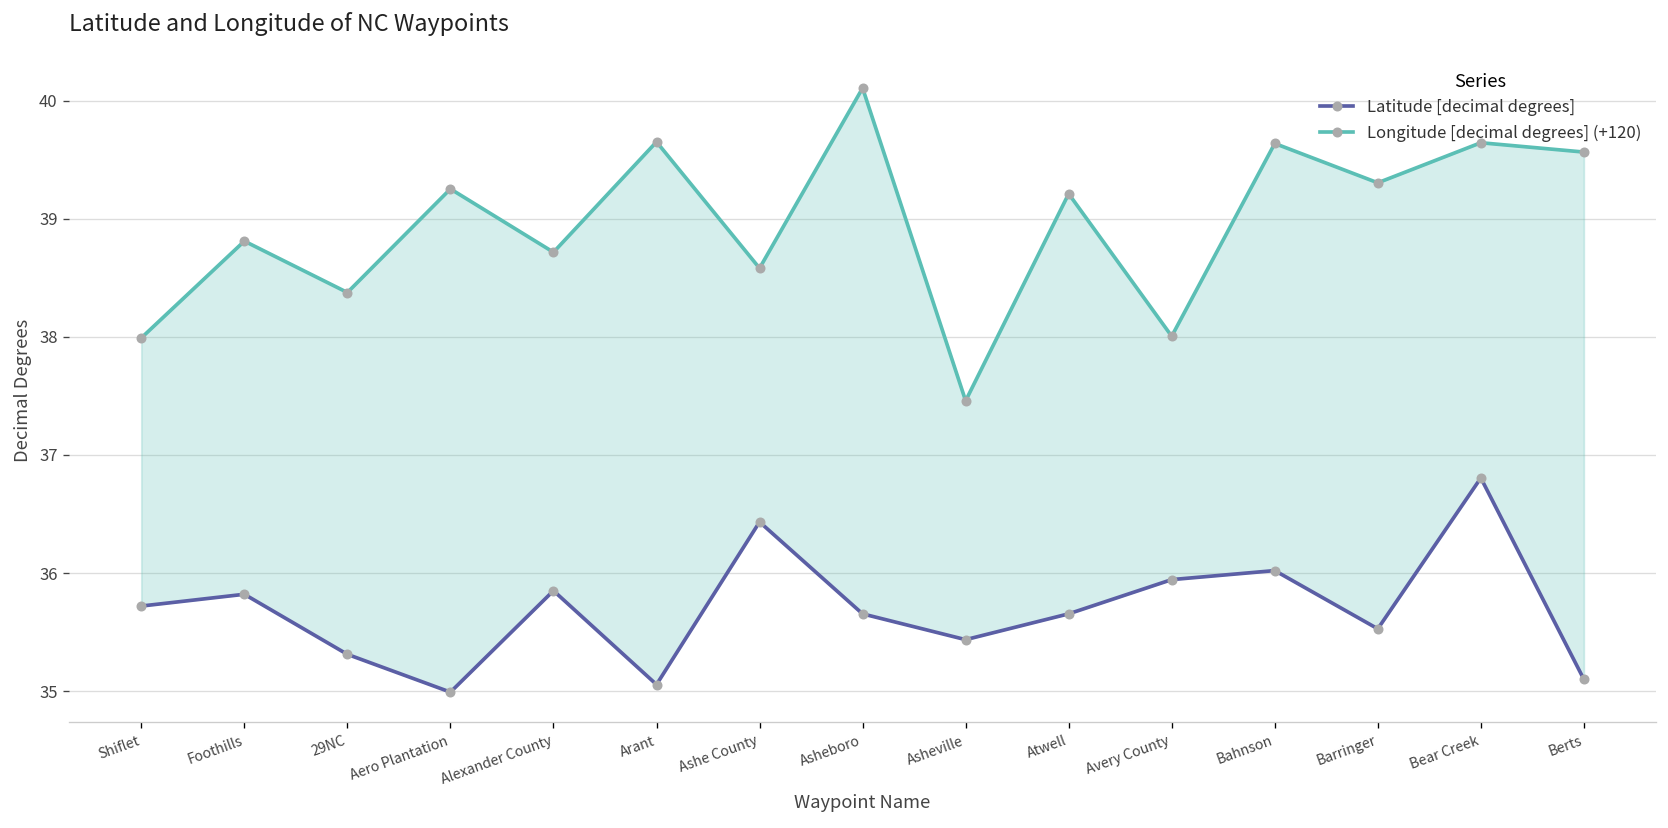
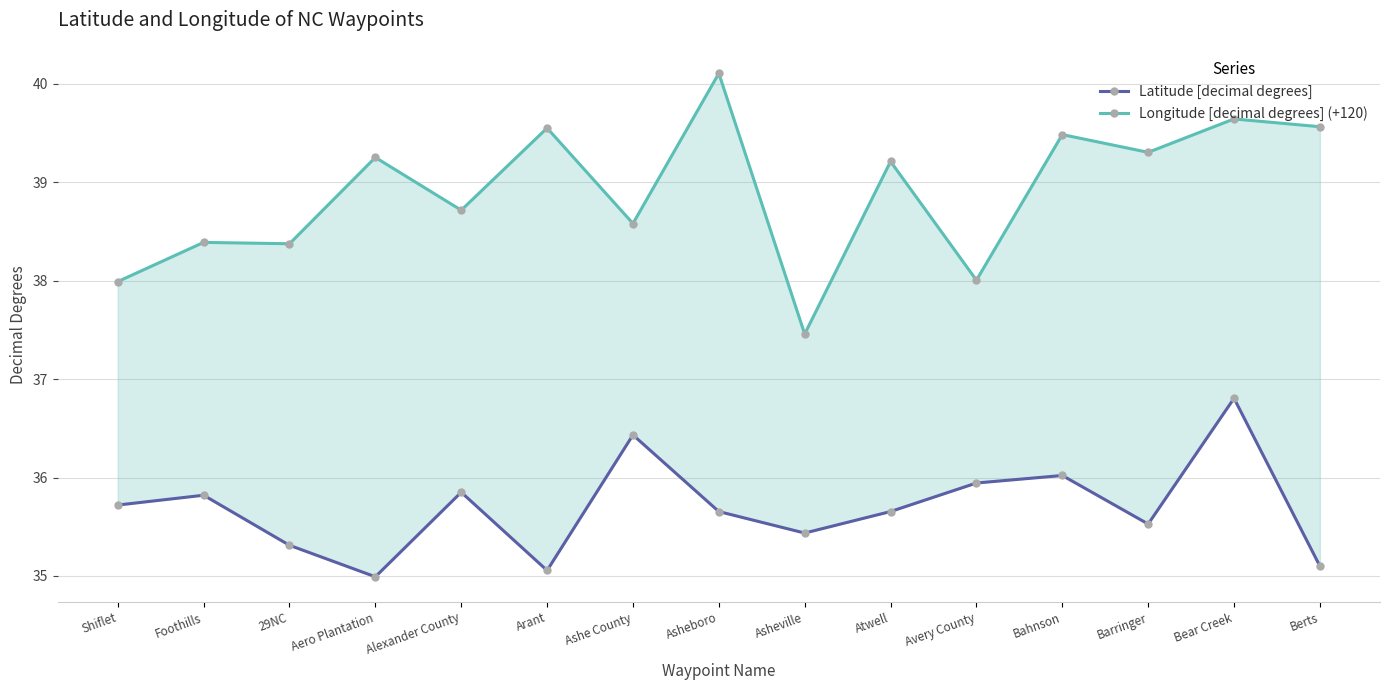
Longitude [decimal degrees] (+120), Foothills: 38.8 -> 38.4
Longitude [decimal degrees] (+120), Arant: 39.7 -> 39.6
Longitude [decimal degrees] (+120), Bahnson: 39.6 -> 39.5
